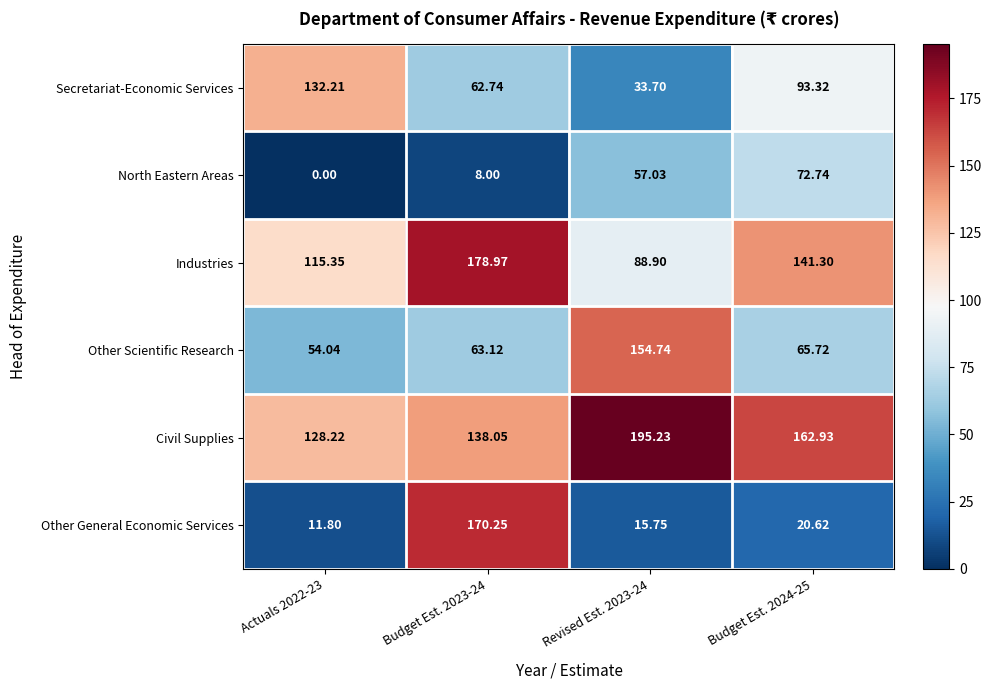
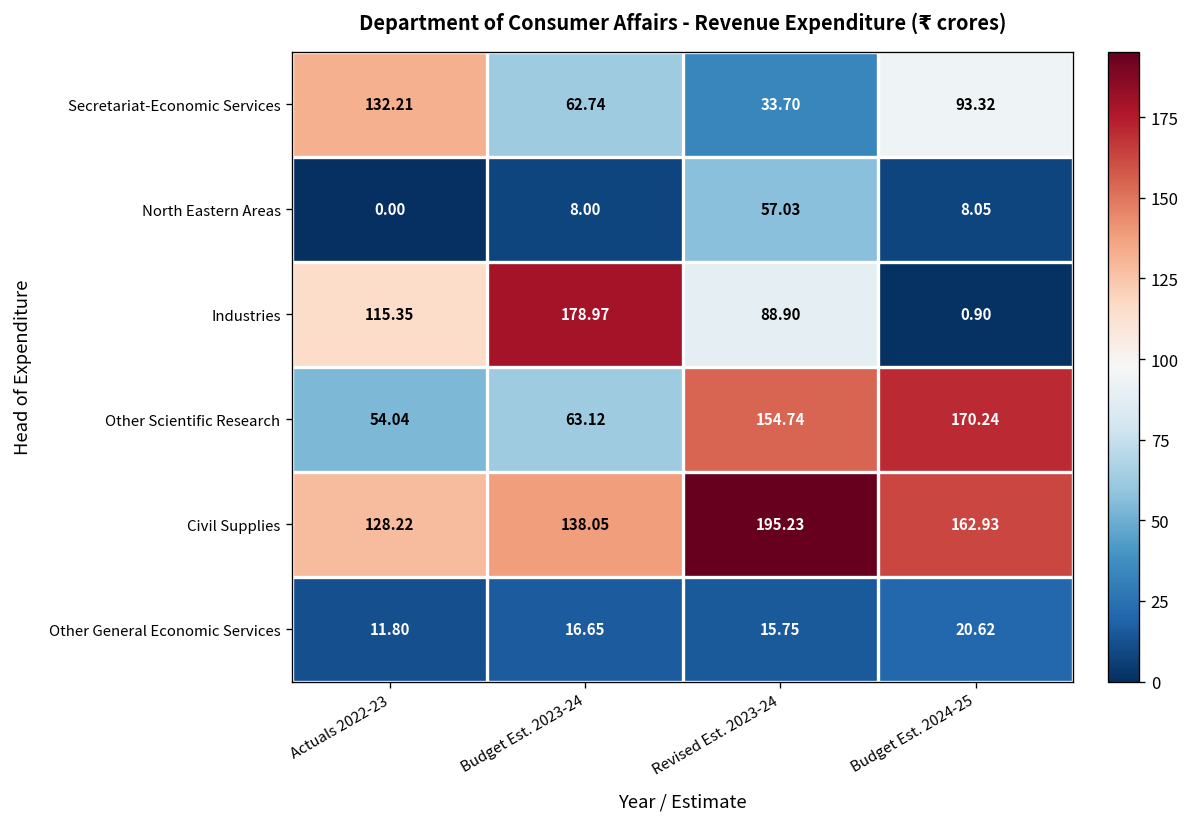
North Eastern Areas, Budget Est. 2024-25: 72.74 -> 8.05
Industries, Budget Est. 2024-25: 141.30 -> 0.90
Other Scientific Research, Budget Est. 2024-25: 65.72 -> 170.24
Other General Economic Services, Budget Est. 2023-24: 170.25 -> 16.65
